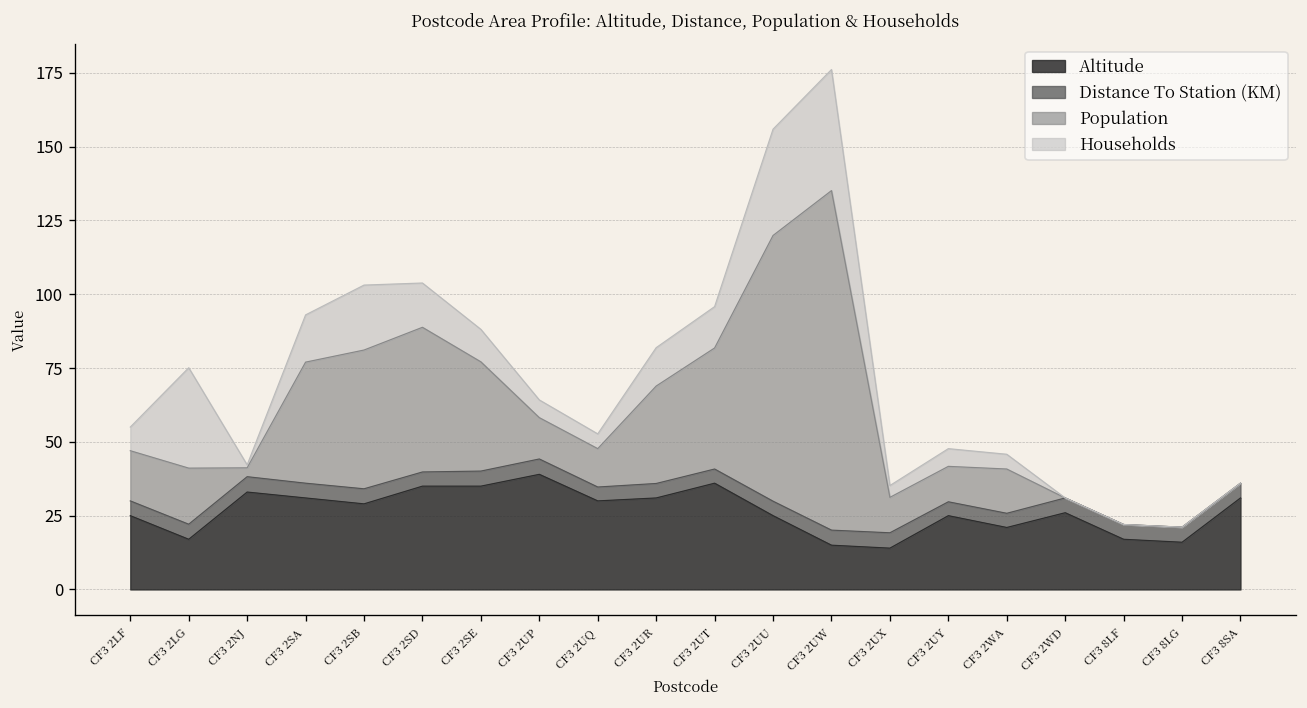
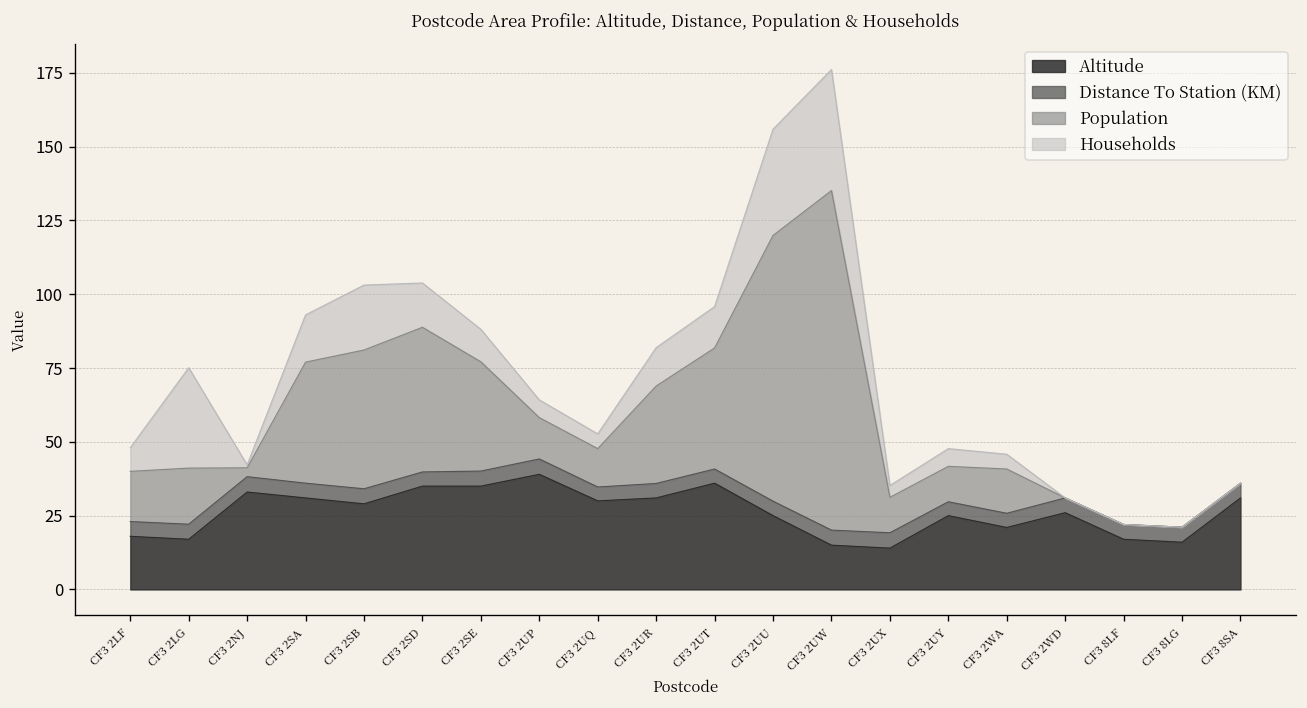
Altitude, CF3 2LF: 25 -> 18
